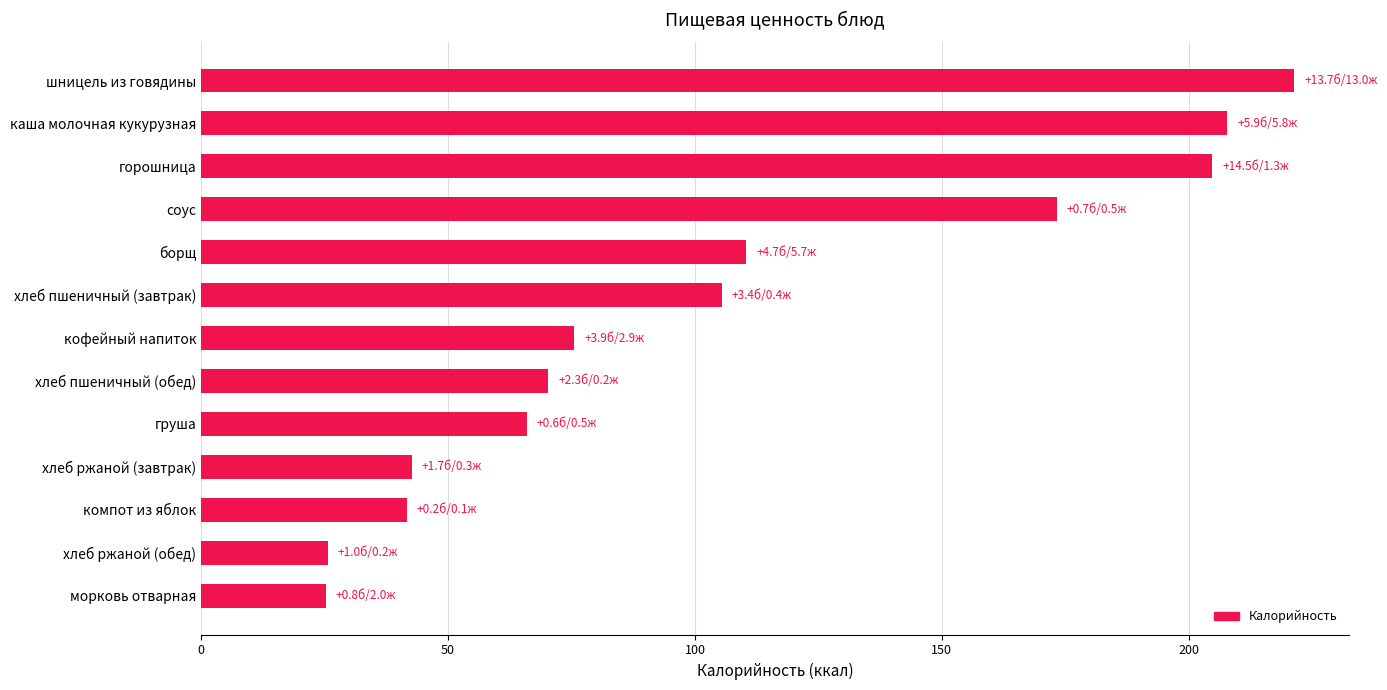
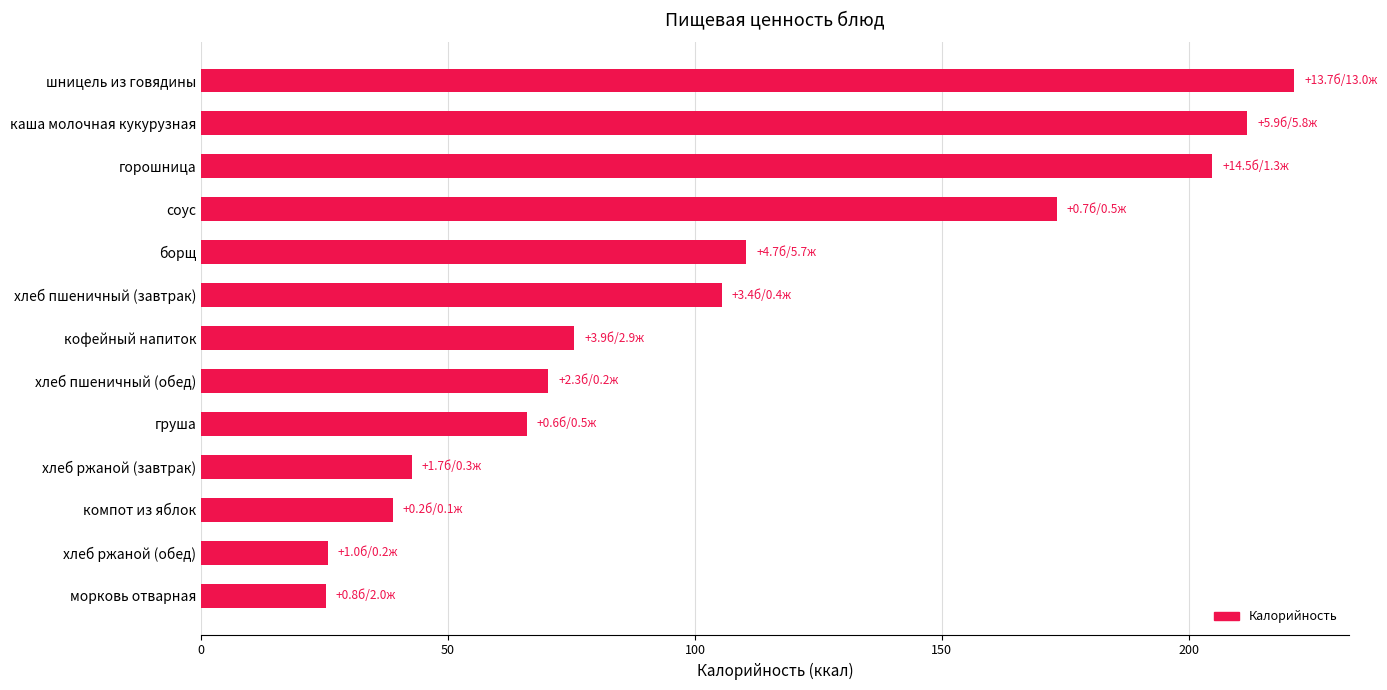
каша молочная кукурузная: 208 -> 212
компот из яблок: 42 -> 39
